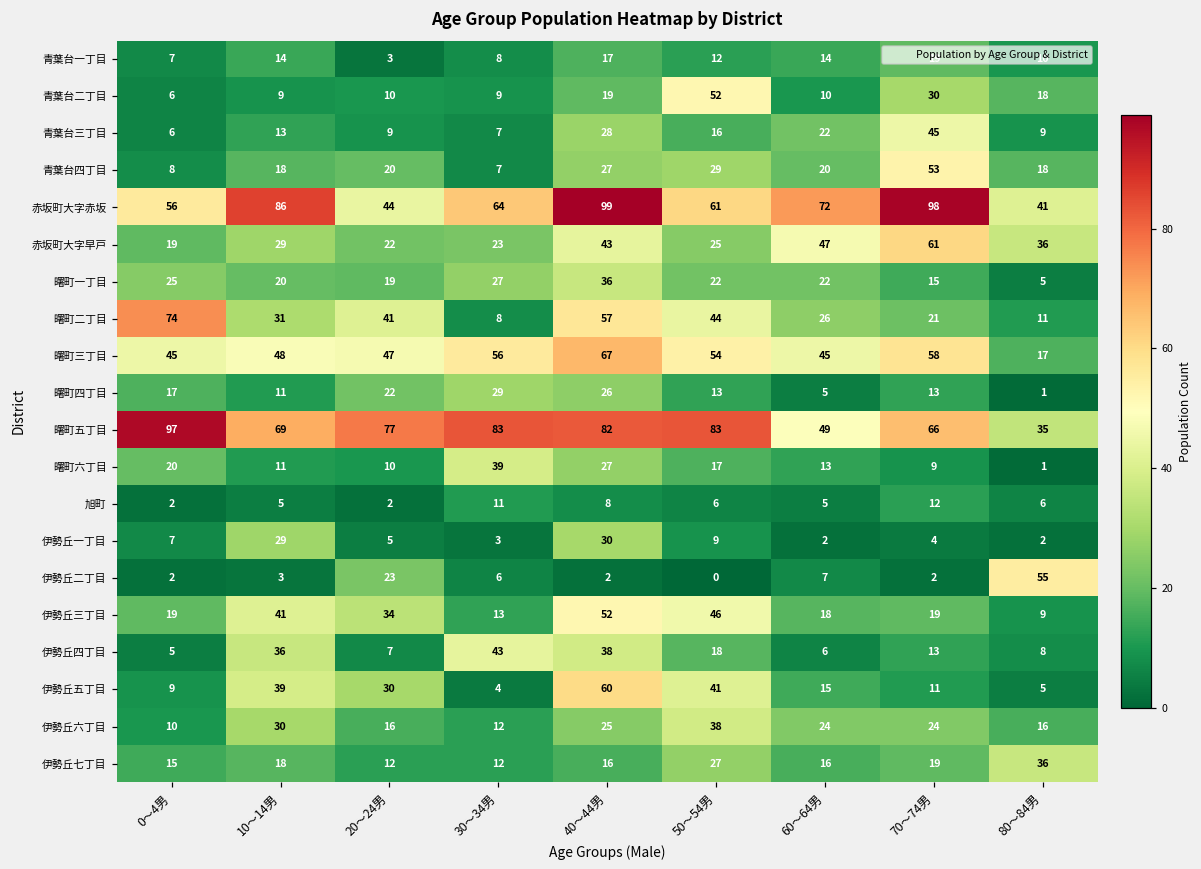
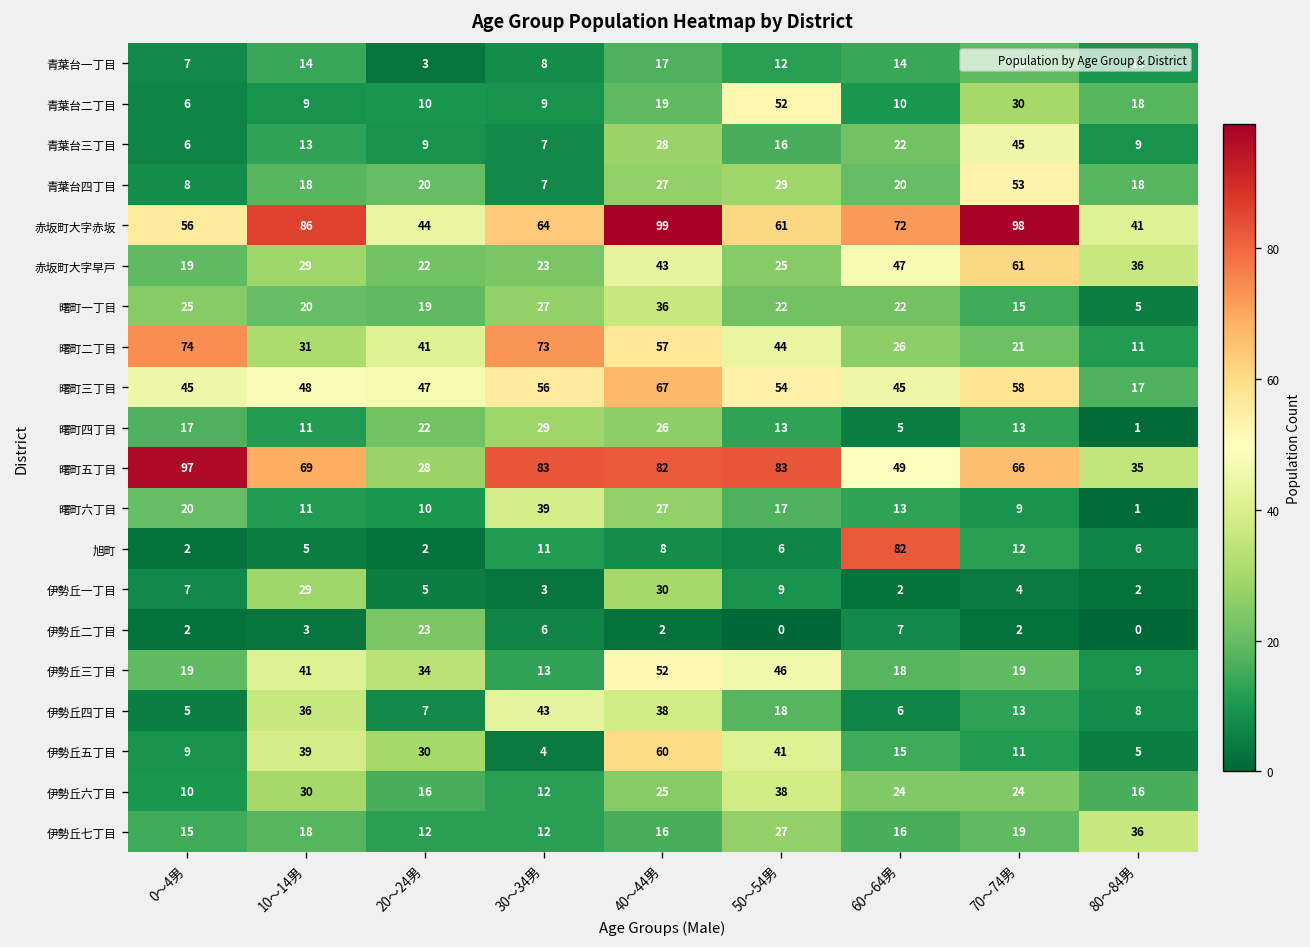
曙町二丁目, 30～34男: 8 -> 73
曙町五丁目, 20～24男: 77 -> 28
旭町, 60～64男: 5 -> 82
伊勢丘二丁目, 80～84男: 55 -> 0
